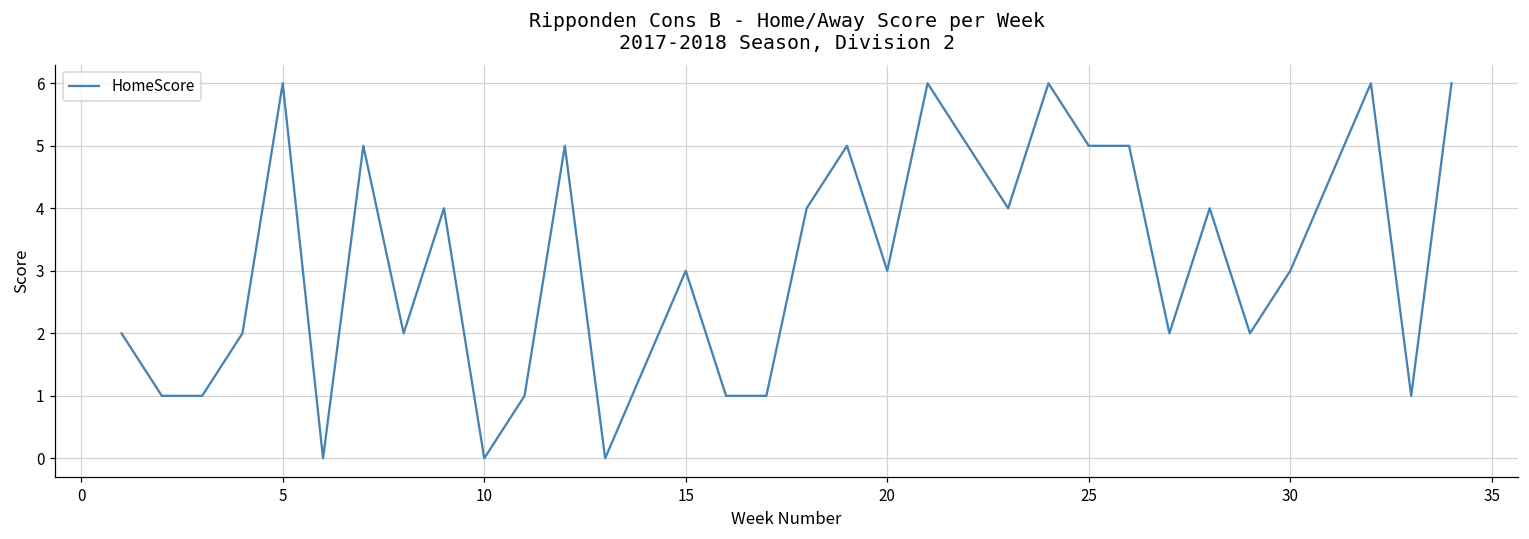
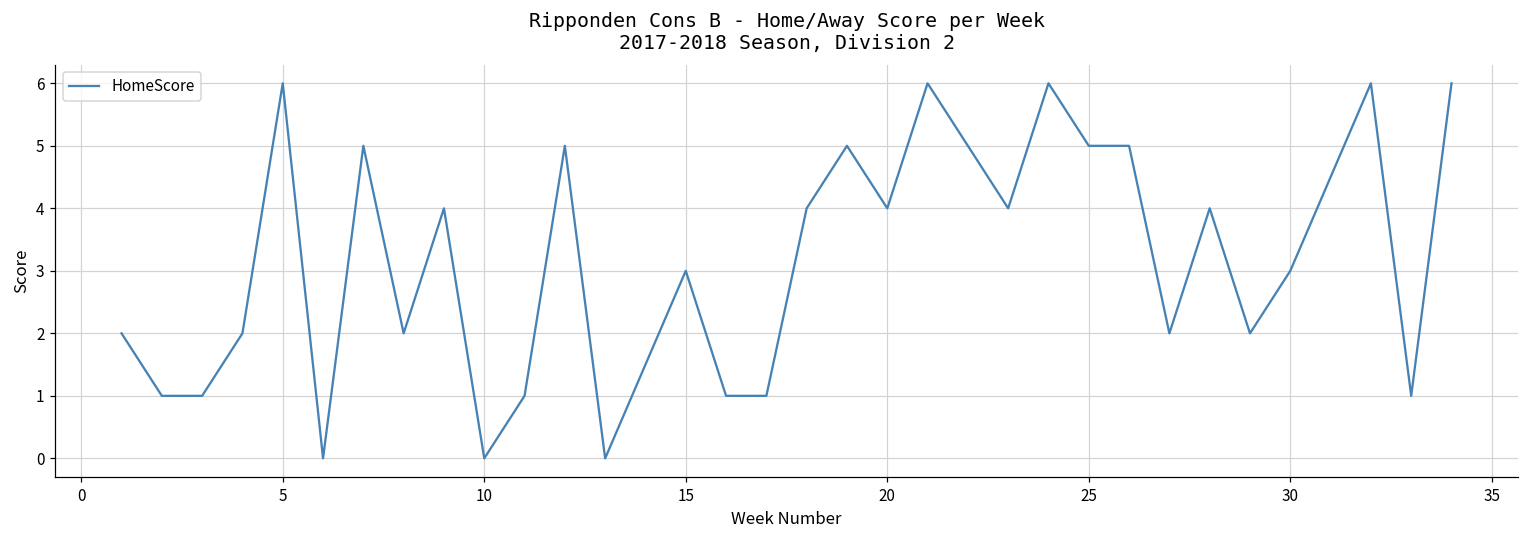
20: 3 -> 4
